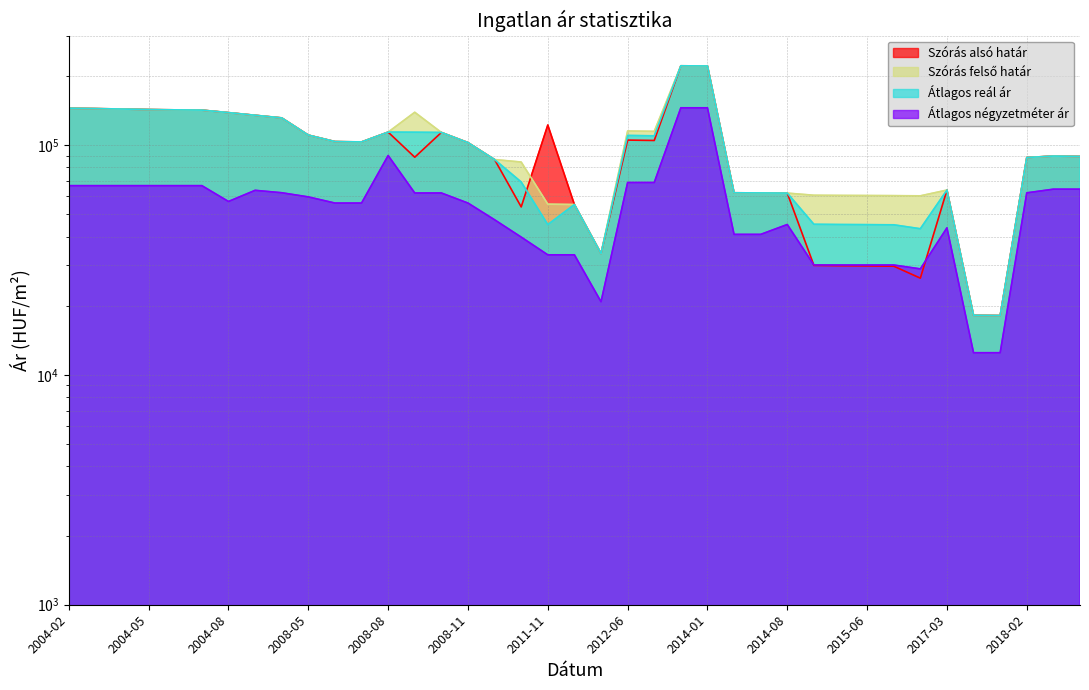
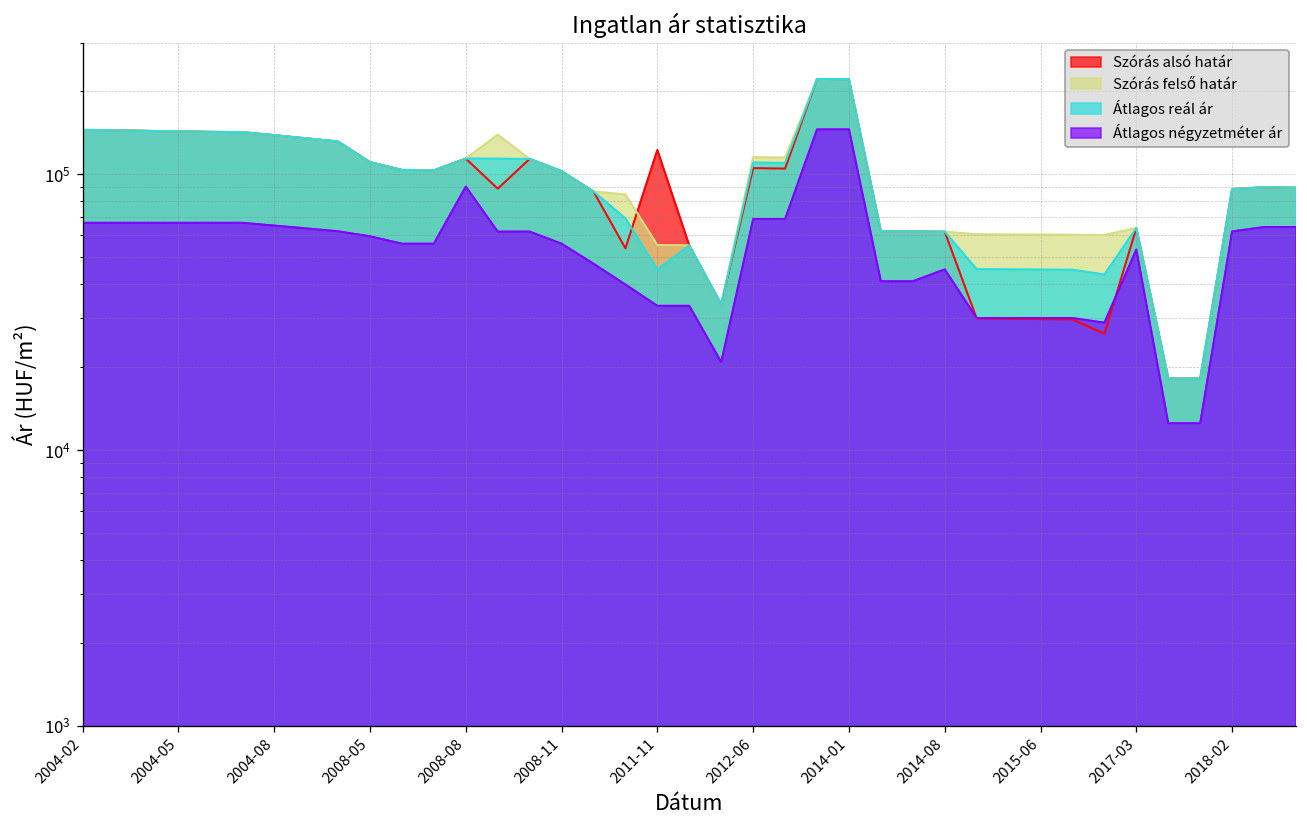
Átlagos négyzetméter ár, 2004-08: 57000 -> 65000
Átlagos négyzetméter ár, 2017-03: 44000 -> 53000
